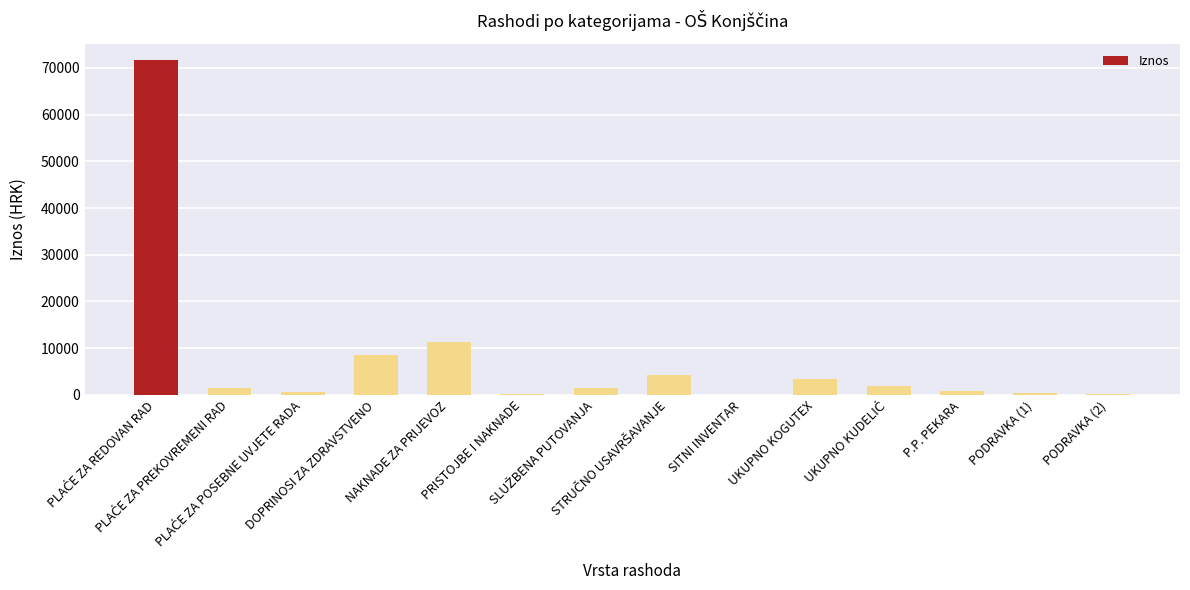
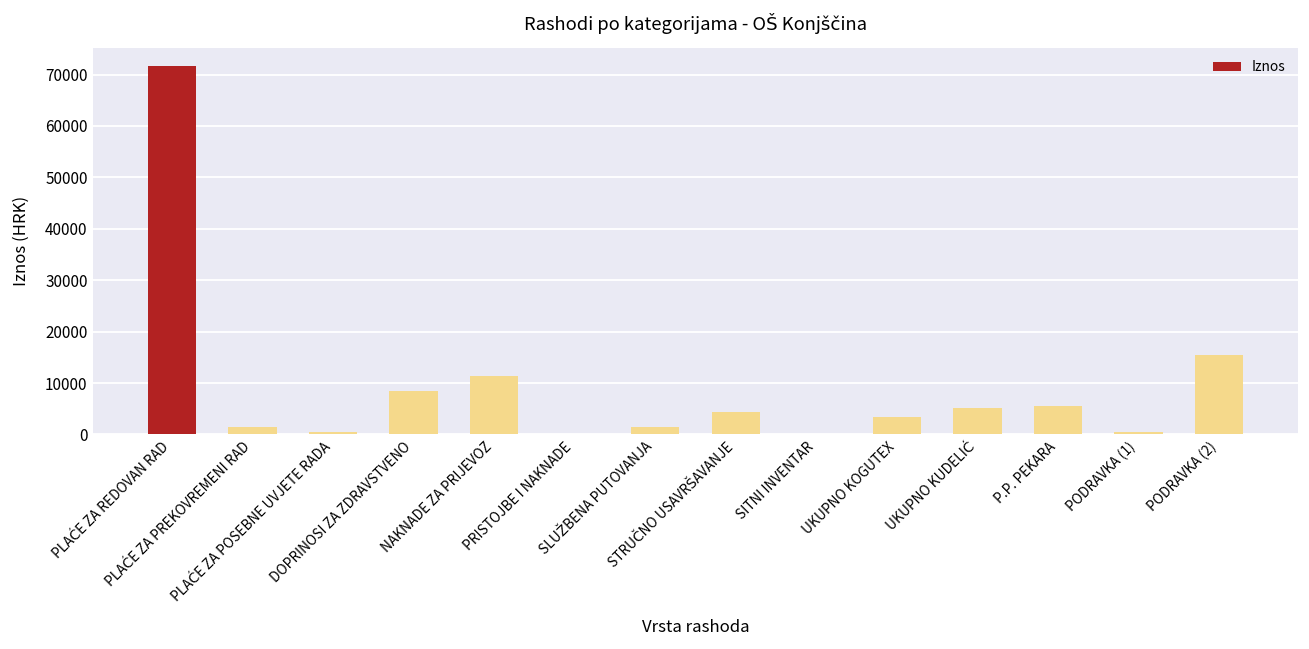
UKUPNO KUDELIĆ: 2000 -> 5000
P.P. PEKARA: 1000 -> 6000
PODRAVKA (2): 0 -> 15000
